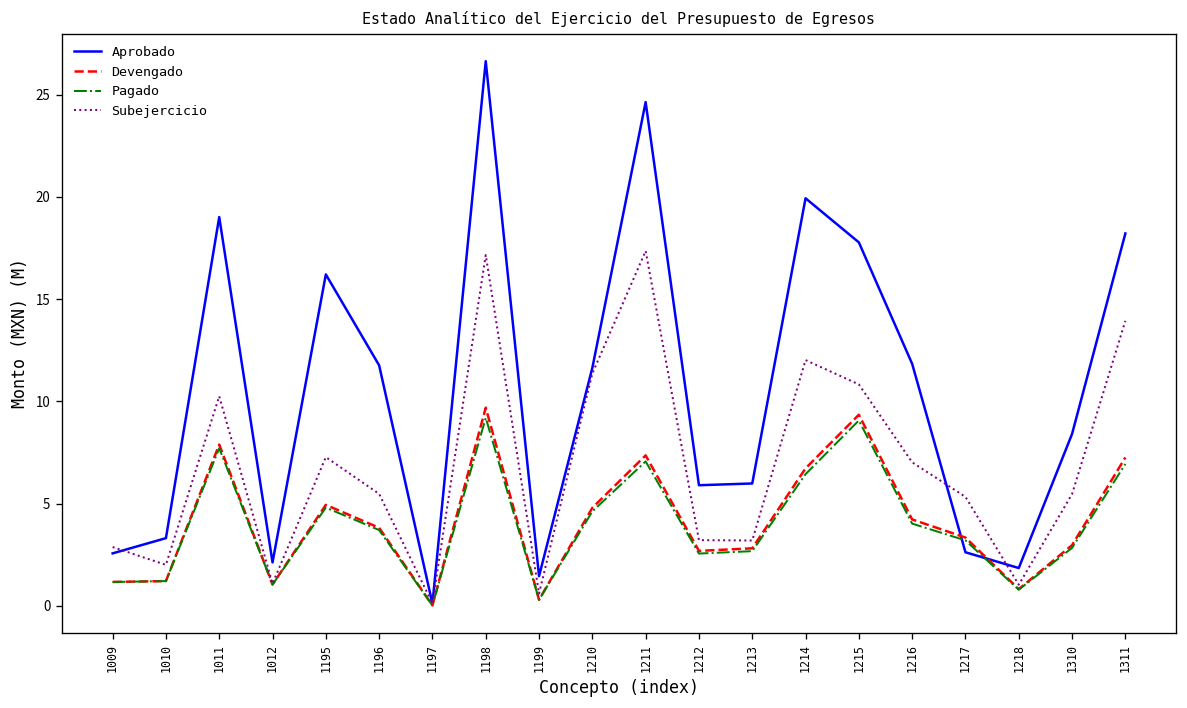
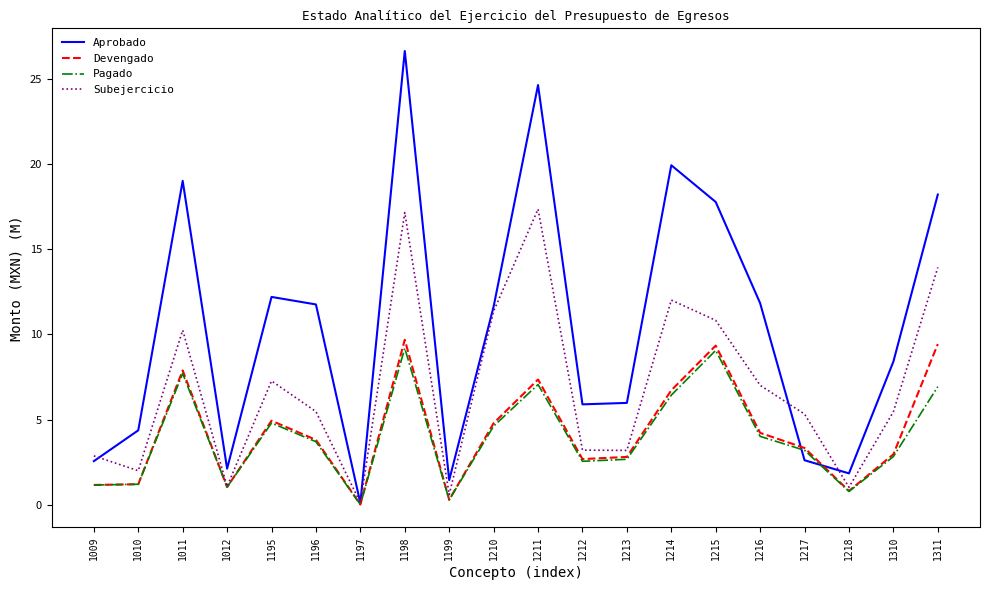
Aprobado, 1010: 3.3 -> 4.4
Aprobado, 1195: 16.2 -> 12.2
Devengado, 1311: 7.3 -> 9.4
